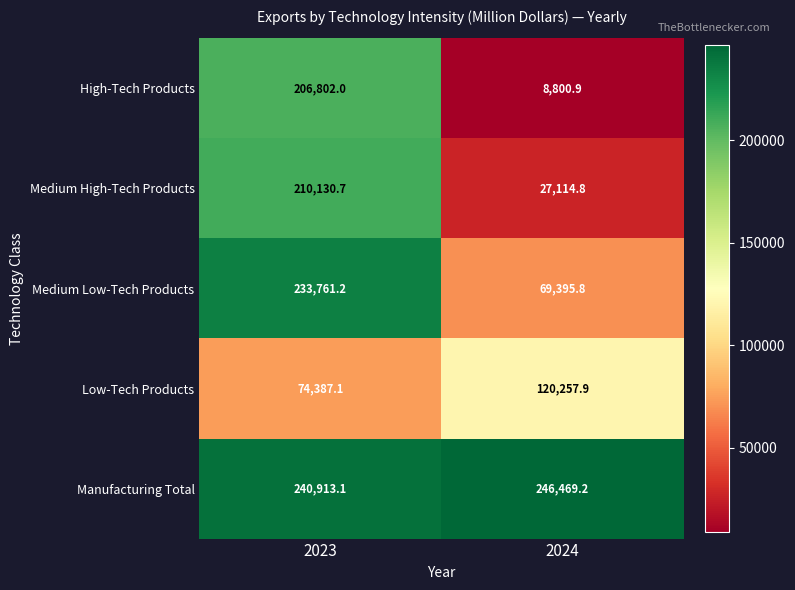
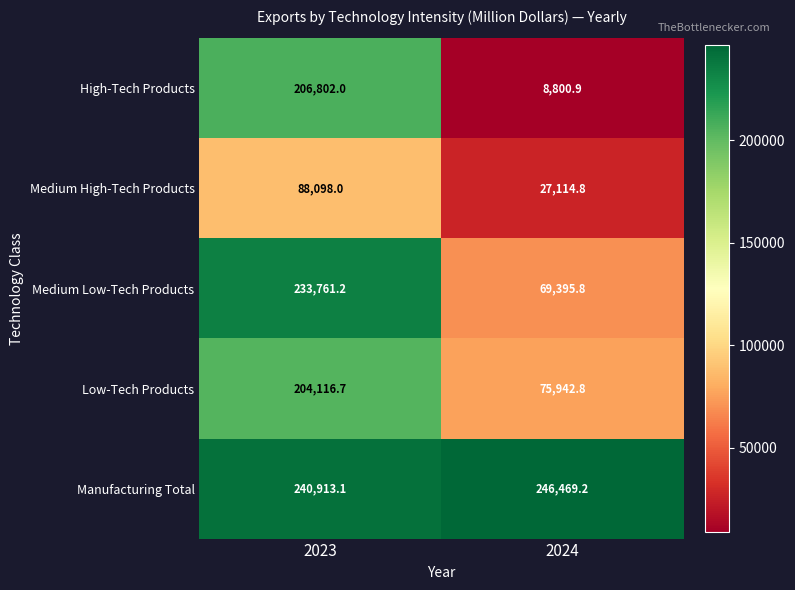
Medium High-Tech Products, 2023: 210,130.7 -> 88,098.0
Low-Tech Products, 2023: 74,387.1 -> 204,116.7
Low-Tech Products, 2024: 120,257.9 -> 75,942.8
